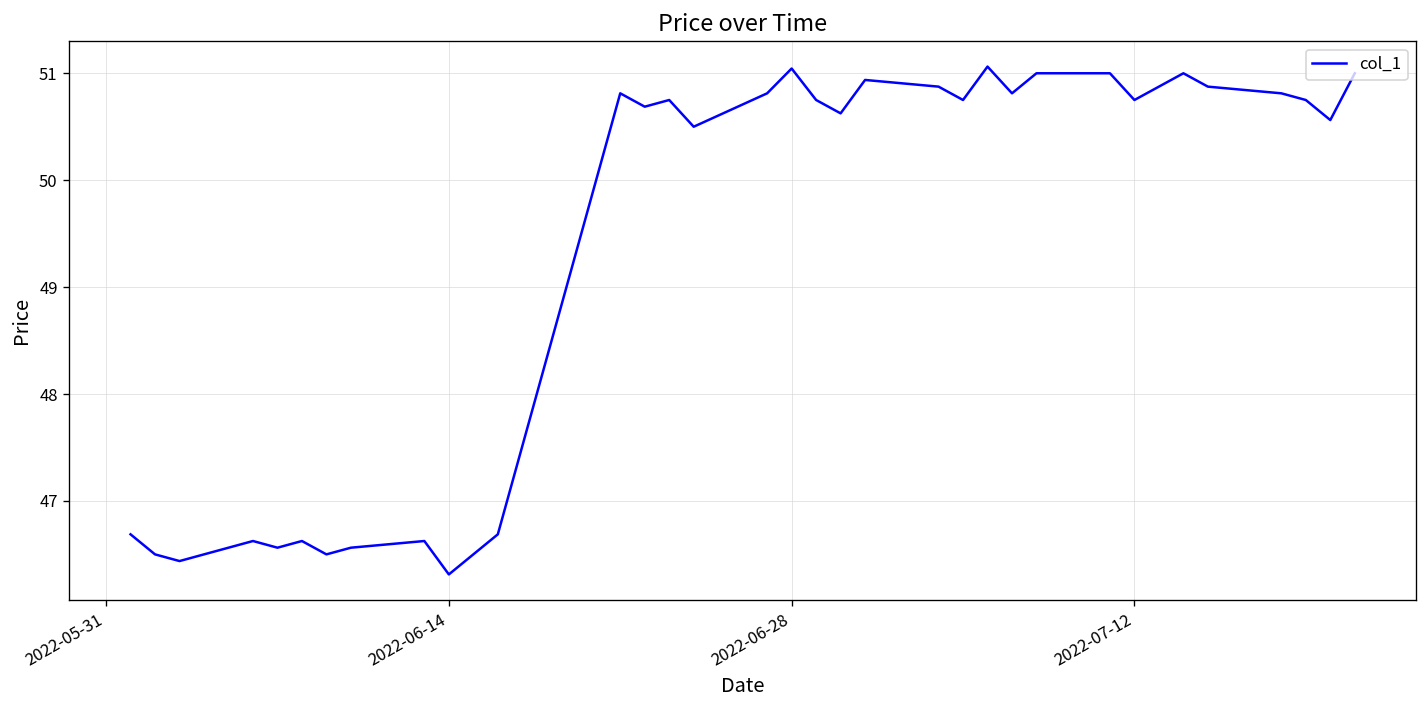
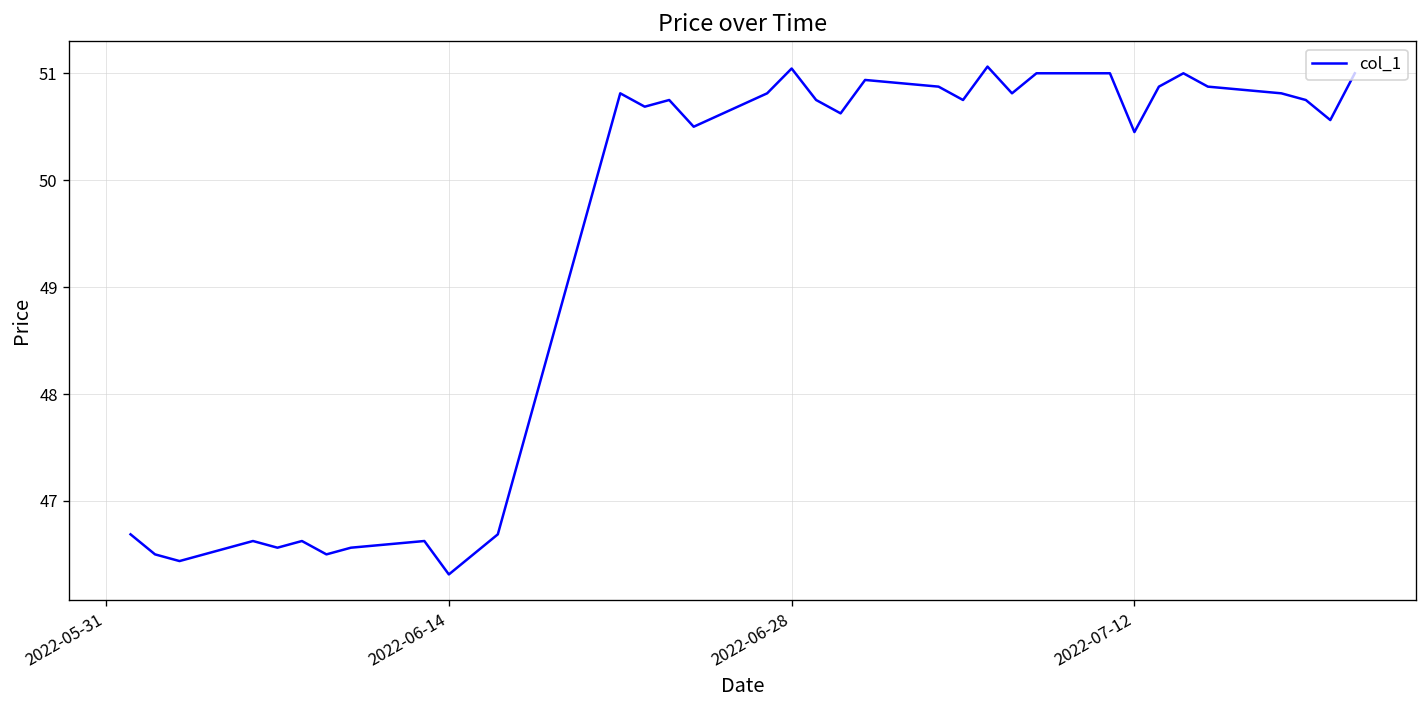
2022-07-12: 50.8 -> 50.5
